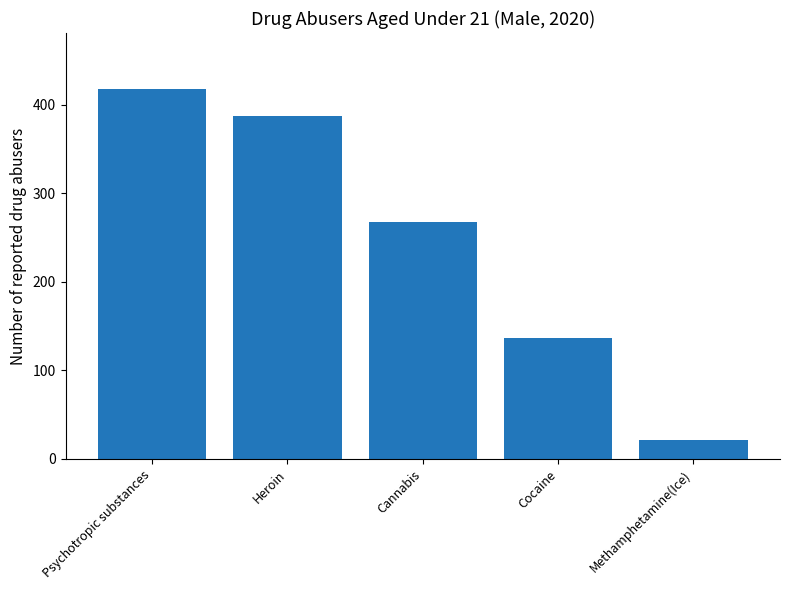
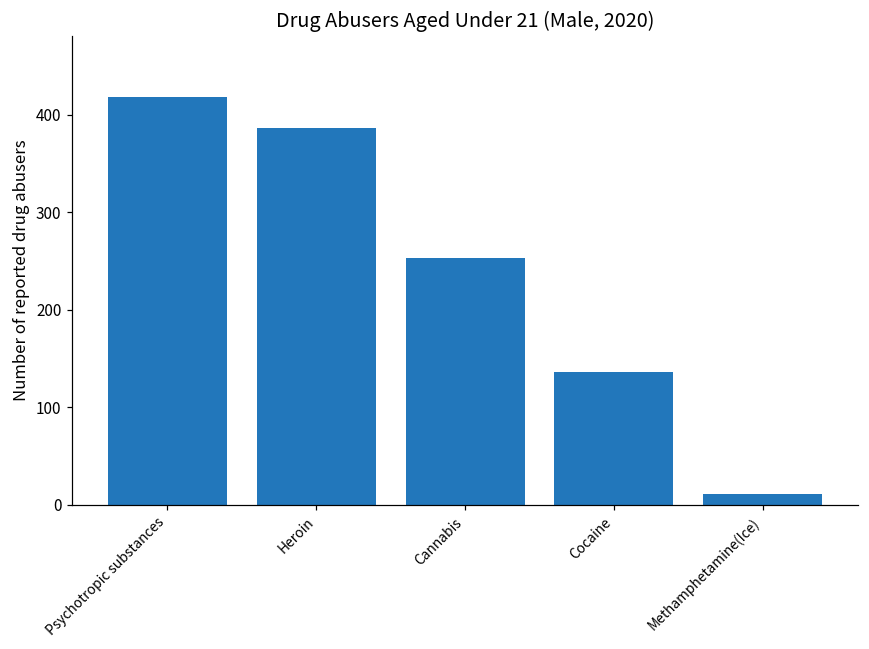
Cannabis: 270 -> 250
Methamphetamine(Ice): 20 -> 10
